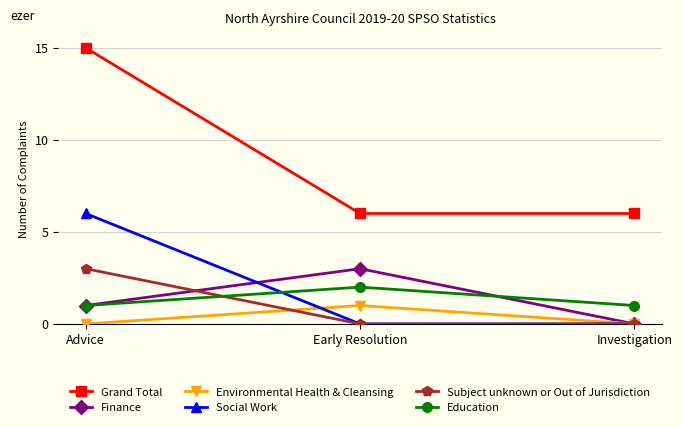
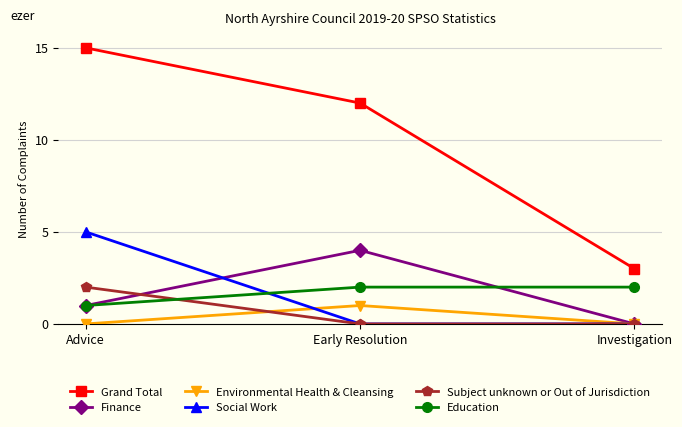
Social Work, Advice: 6 -> 5
Subject unknown or Out of Jurisdiction, Advice: 3 -> 2
Grand Total, Early Resolution: 6 -> 12
Finance, Early Resolution: 3 -> 4
Grand Total, Investigation: 6 -> 3
Education, Investigation: 1 -> 2
